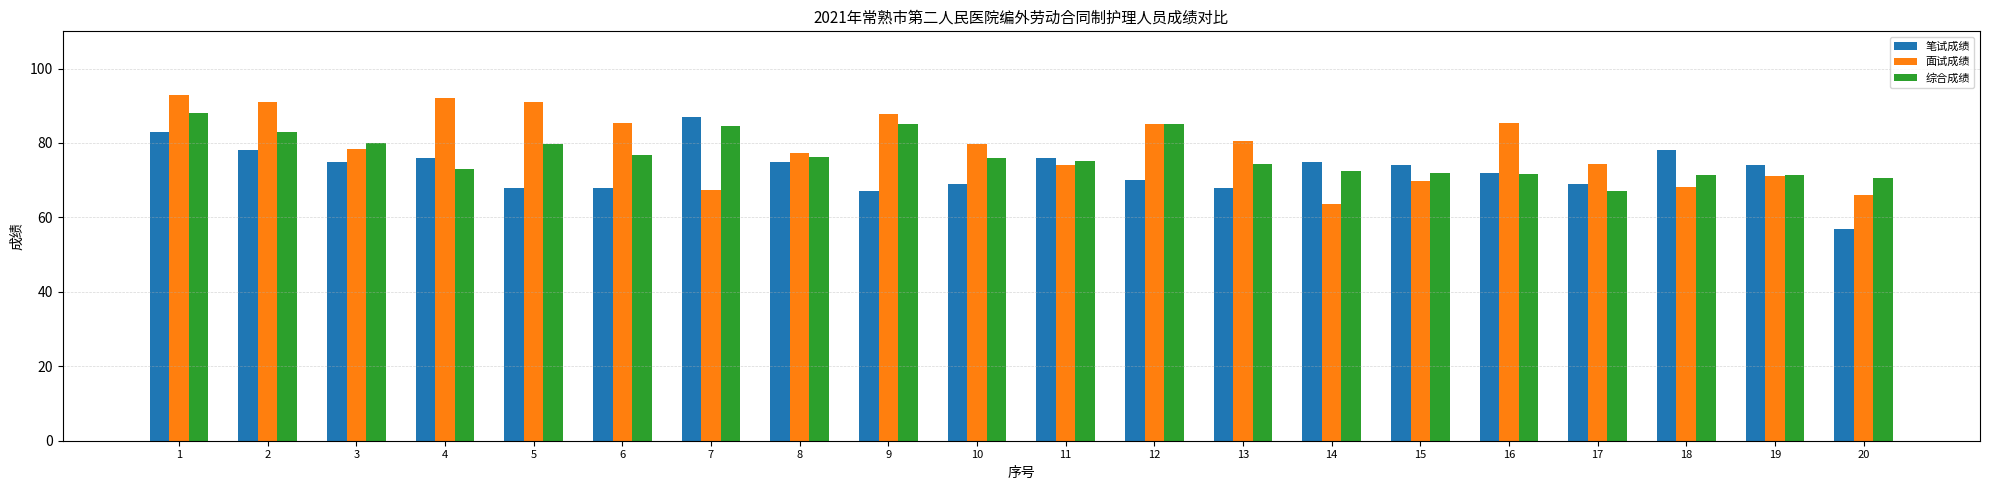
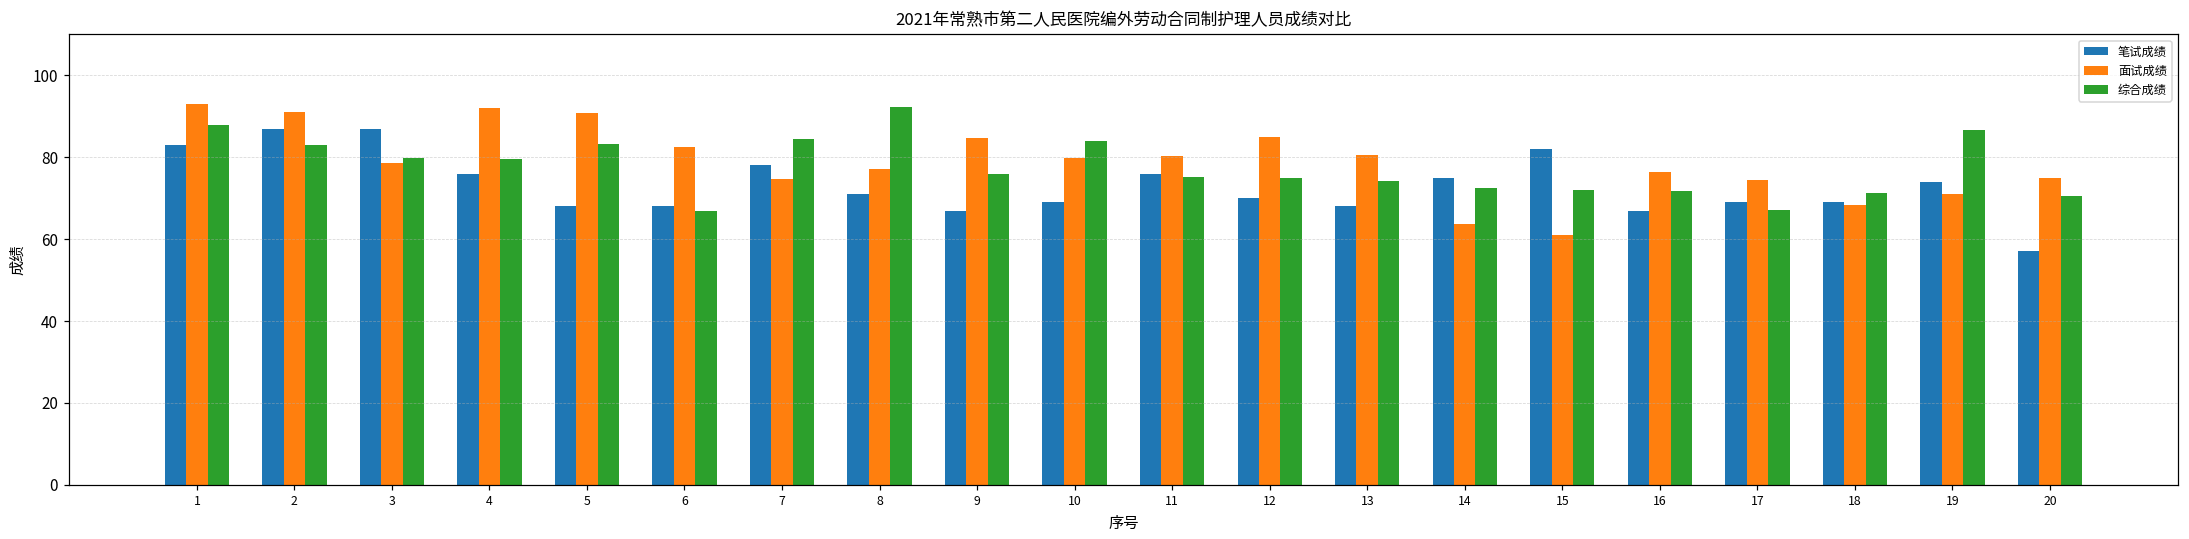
笔试成绩, 2: 78 -> 87
笔试成绩, 3: 75 -> 87
综合成绩, 4: 73 -> 80
综合成绩, 5: 80 -> 83
面试成绩, 6: 85 -> 83
综合成绩, 6: 77 -> 67
笔试成绩, 7: 87 -> 78
面试成绩, 7: 68 -> 75
笔试成绩, 8: 75 -> 71
综合成绩, 8: 76 -> 92
面试成绩, 9: 88 -> 85
综合成绩, 9: 85 -> 76
综合成绩, 10: 76 -> 84
面试成绩, 11: 74 -> 80
综合成绩, 12: 85 -> 75
笔试成绩, 15: 74 -> 82
面试成绩, 15: 70 -> 61
笔试成绩, 16: 72 -> 67
面试成绩, 16: 85 -> 76
笔试成绩, 18: 78 -> 69
综合成绩, 19: 71 -> 87
面试成绩, 20: 66 -> 75
